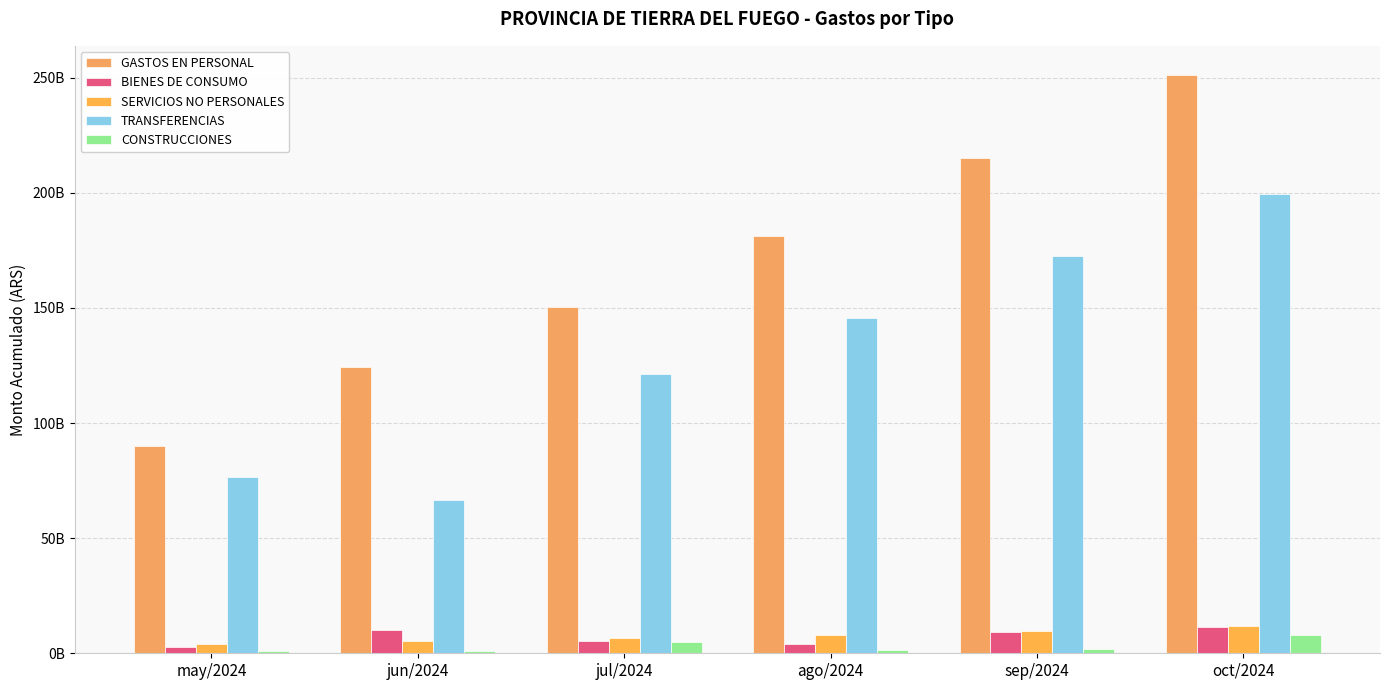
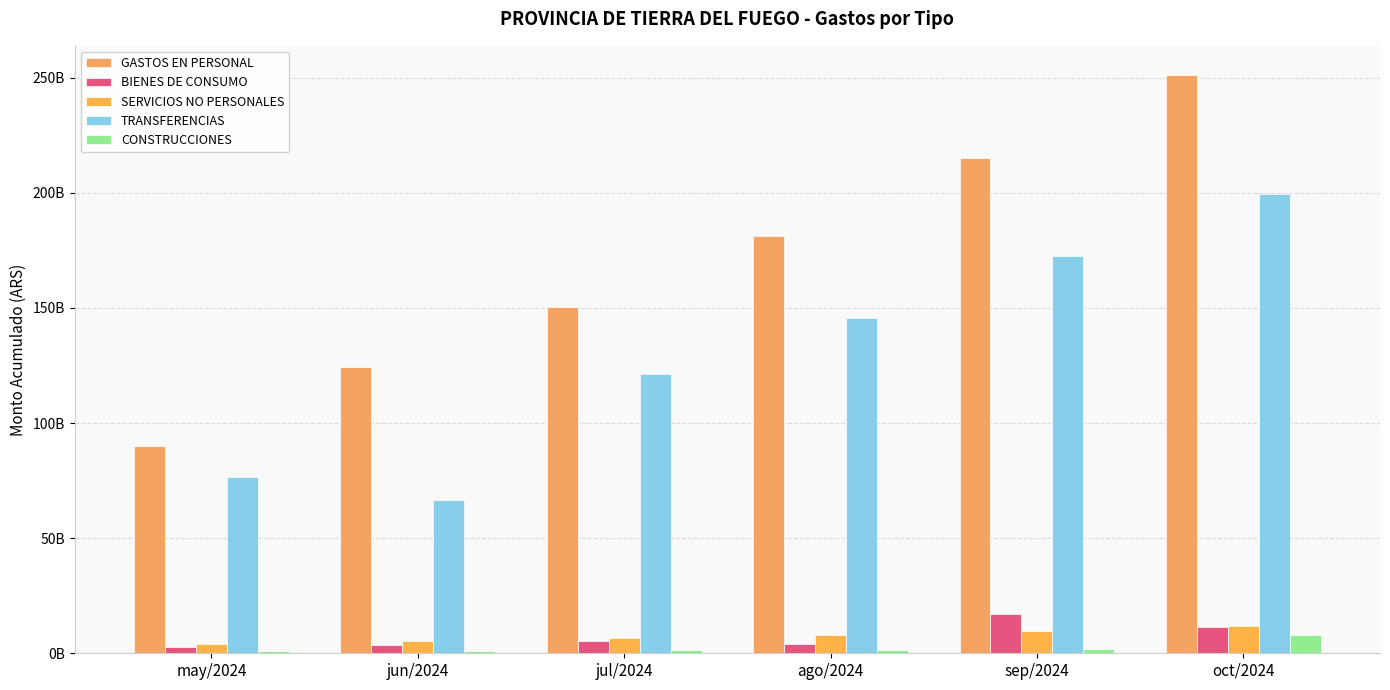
BIENES DE CONSUMO, jun/2024: 10000000000 -> 4000000000
CONSTRUCCIONES, jul/2024: 5000000000 -> 1000000000
BIENES DE CONSUMO, sep/2024: 9000000000 -> 17000000000
